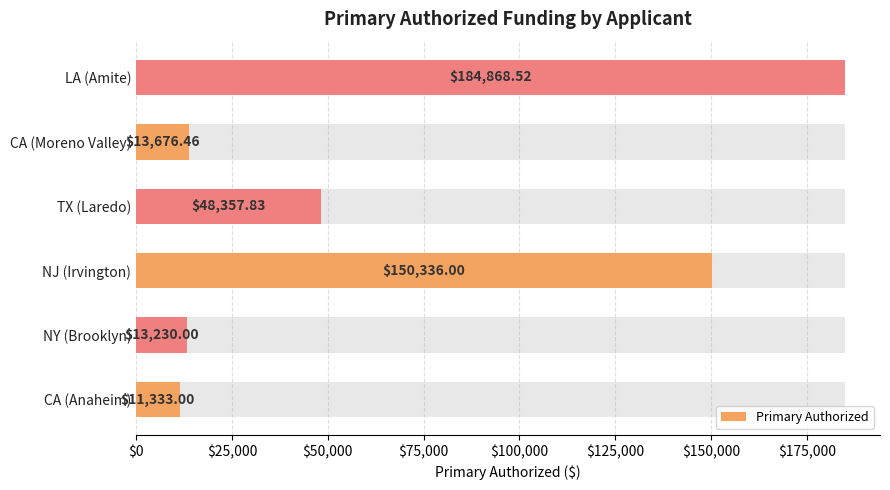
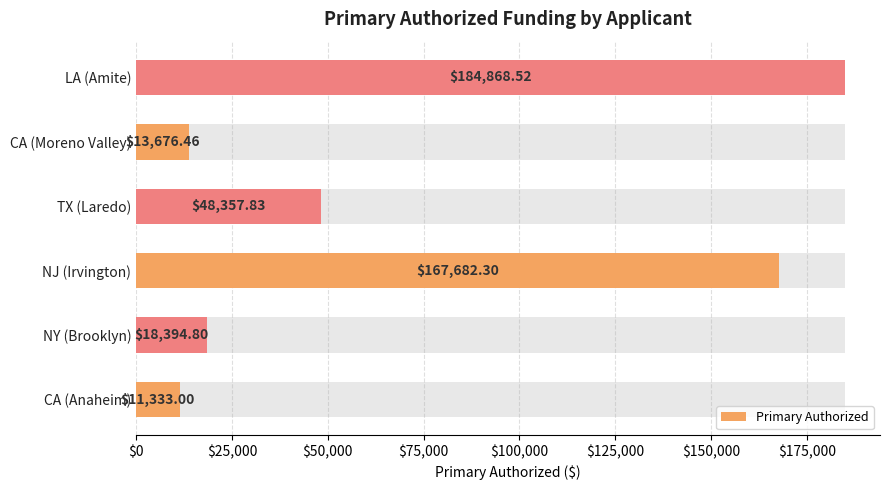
Primary Authorized, NJ (Irvington): $150,336.00 -> $167,682.30
Primary Authorized, NY (Brooklyn): $13,230.00 -> $18,394.80
